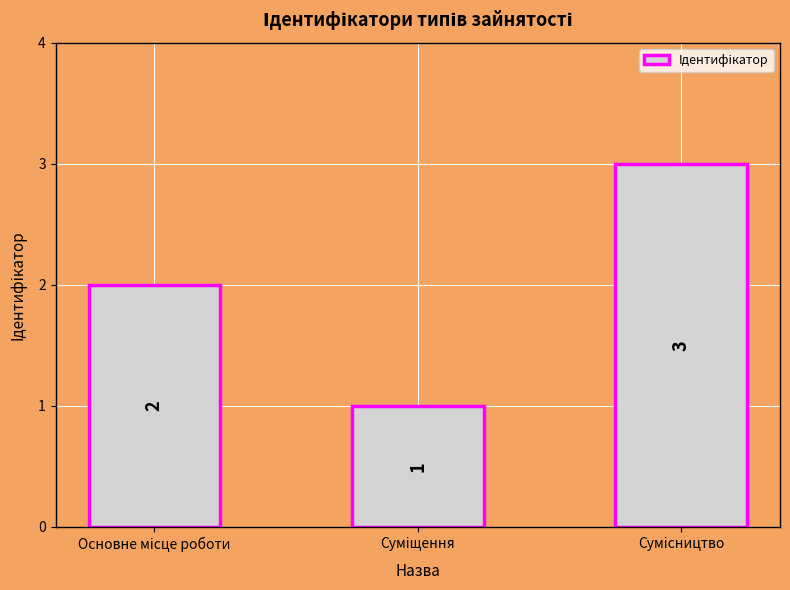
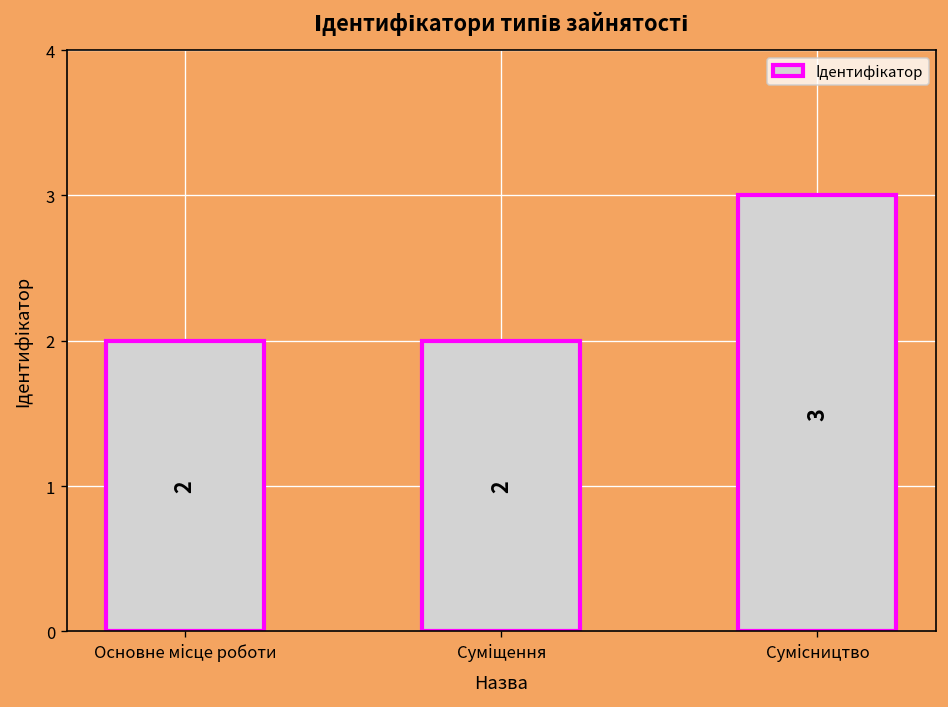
Суміщення: 1 -> 2
